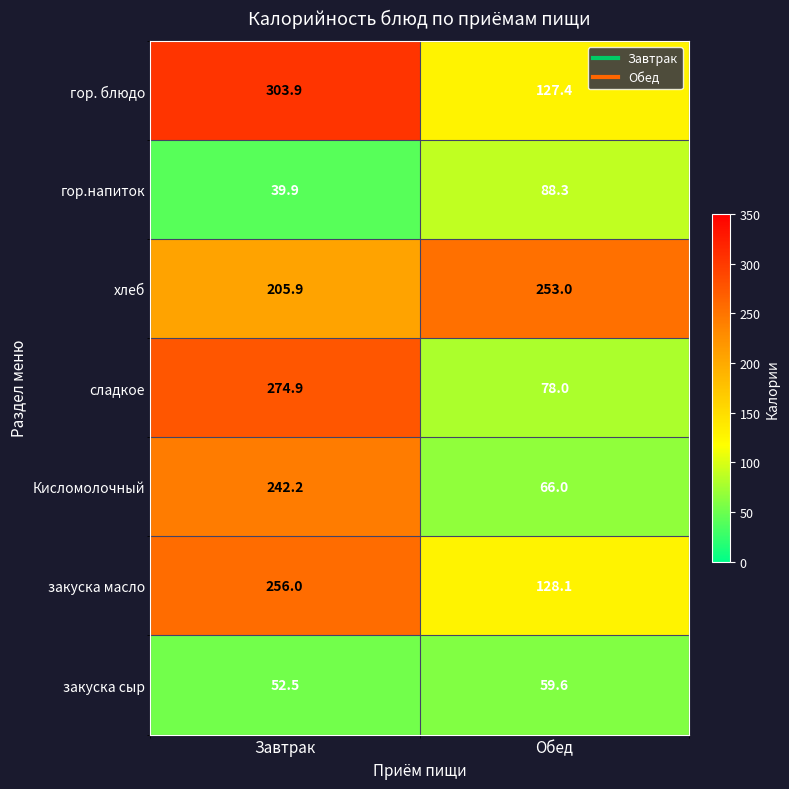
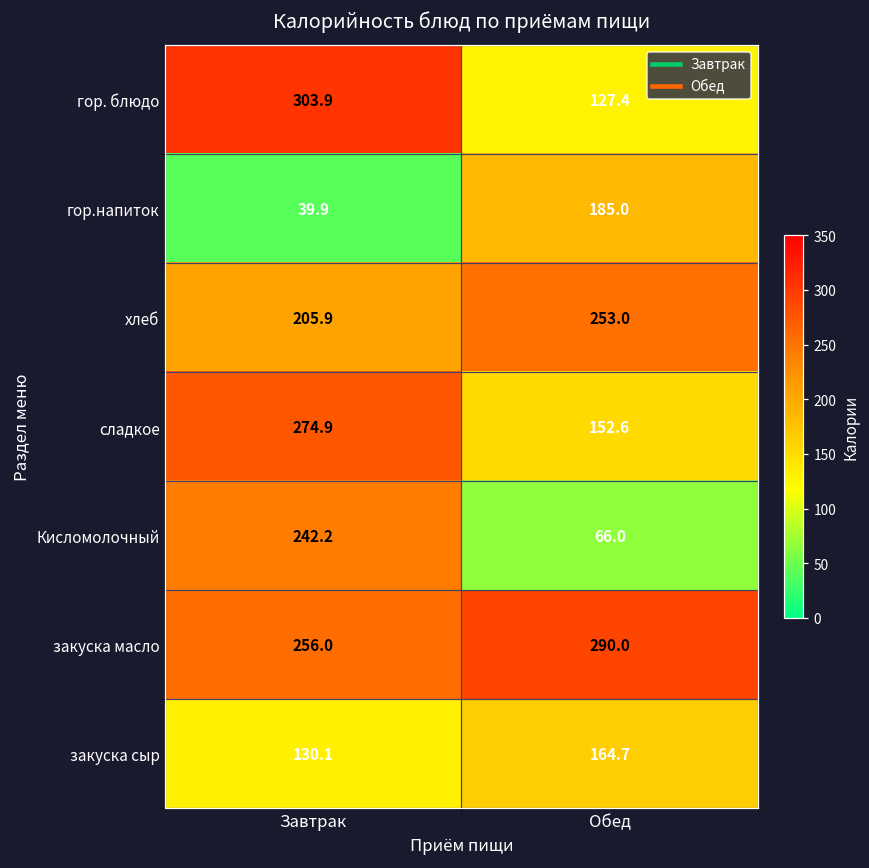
гор.напиток, Обед: 88.3 -> 185.0
сладкое, Обед: 78.0 -> 152.6
закуска маcло, Обед: 128.1 -> 290.0
закуска сыр, Завтрак: 52.5 -> 130.1
закуска сыр, Обед: 59.6 -> 164.7
